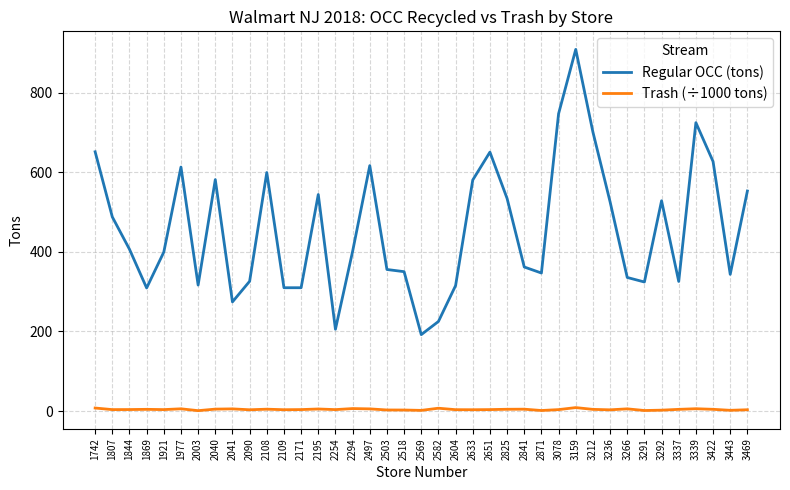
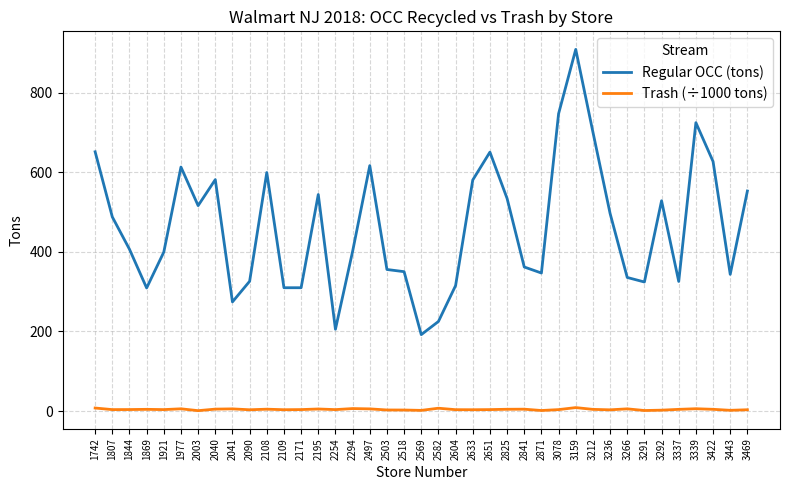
Regular OCC (tons), 2003: 320 -> 520
Regular OCC (tons), 3236: 530 -> 500
